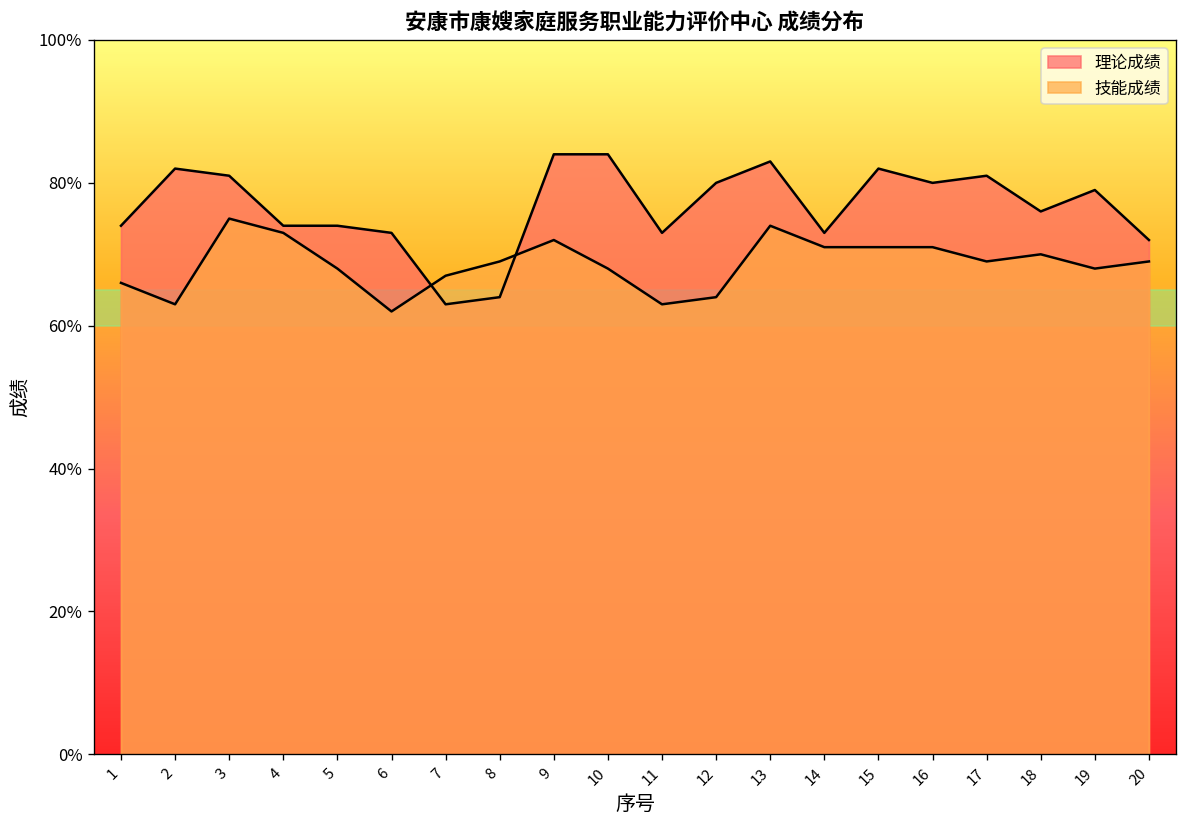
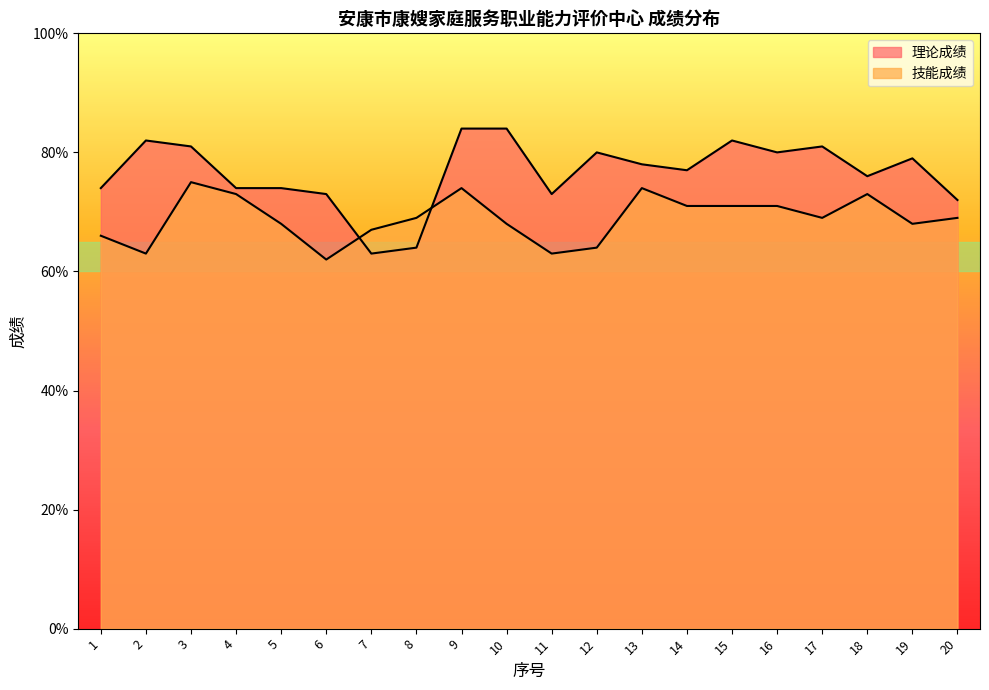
技能成绩, 9: 72% -> 74%
理论成绩, 13: 83% -> 78%
理论成绩, 14: 73% -> 77%
技能成绩, 18: 70% -> 73%
